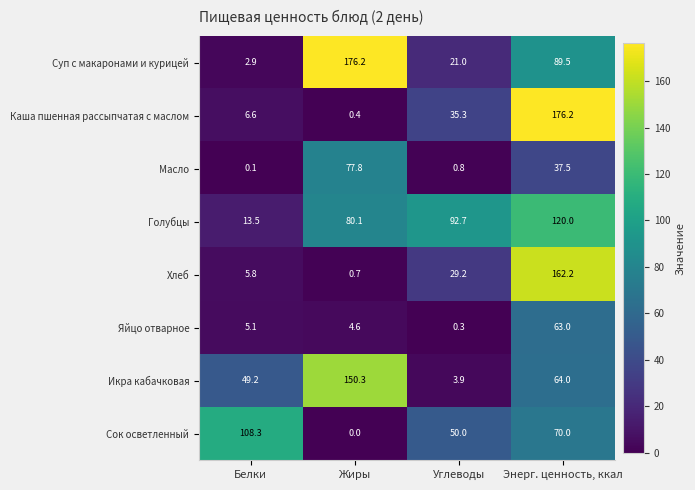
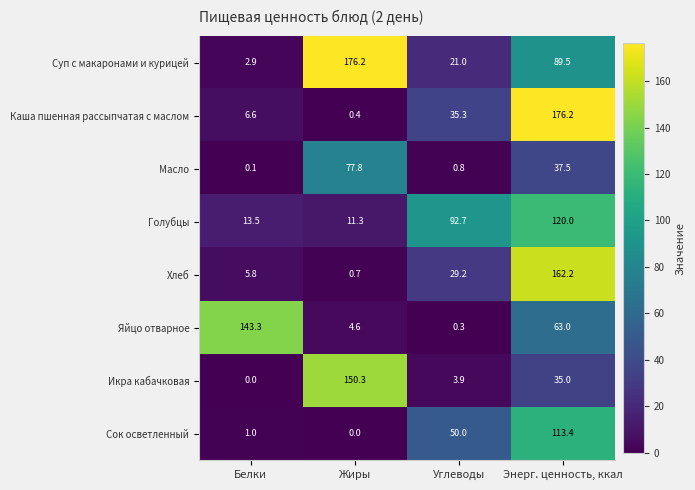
Голубцы, Жиры: 80.1 -> 11.3
Яйцо отварное, Белки: 5.1 -> 143.3
Икра кабачковая, Белки: 49.2 -> 0.0
Икра кабачковая, Энерг. ценность, ккал: 64.0 -> 35.0
Сок осветленный, Белки: 108.3 -> 1.0
Сок осветленный, Энерг. ценность, ккал: 70.0 -> 113.4
